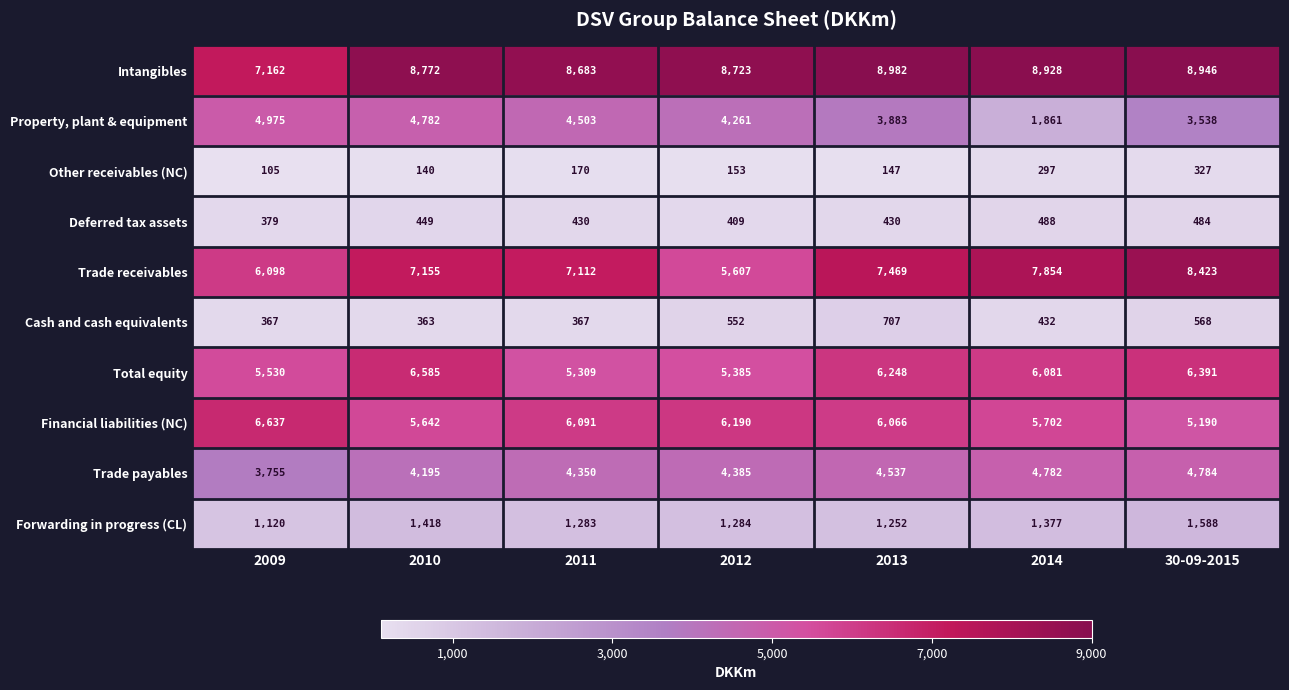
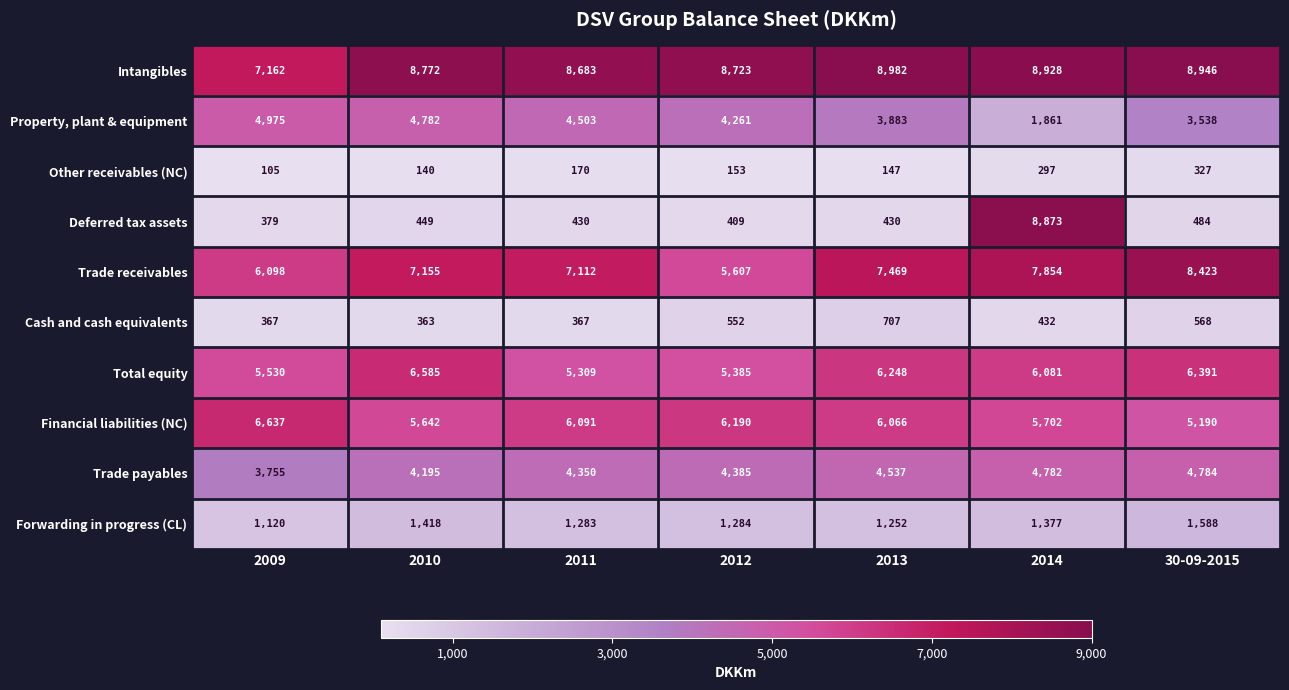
Deferred tax assets, 2014: 488 -> 8,873
